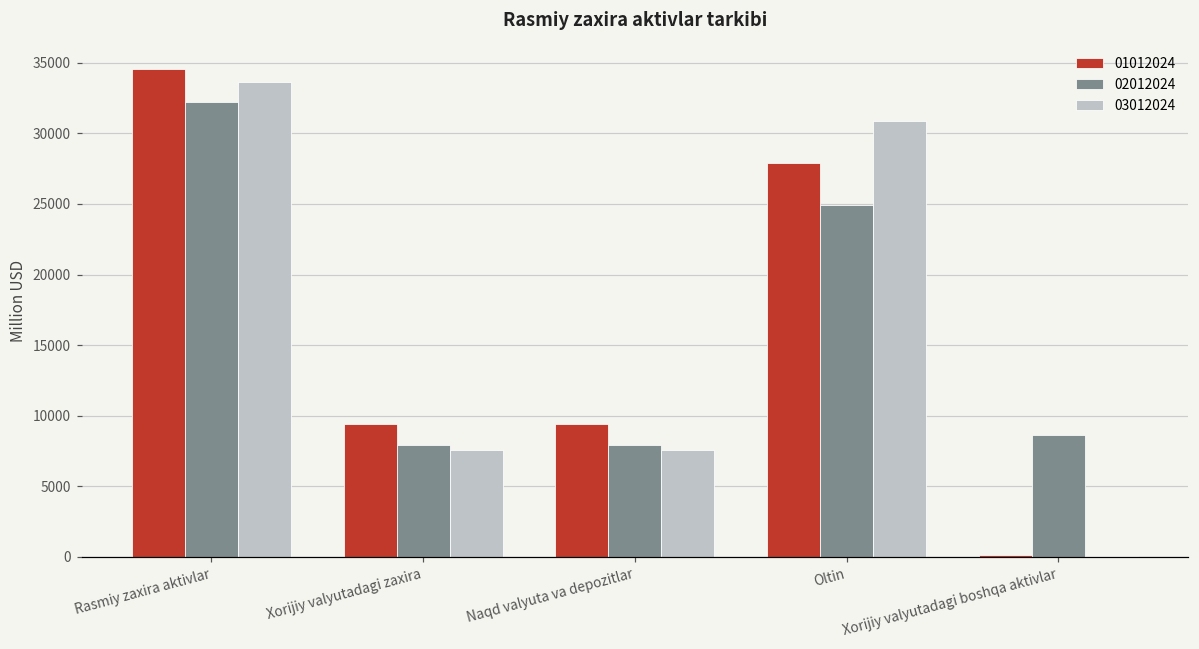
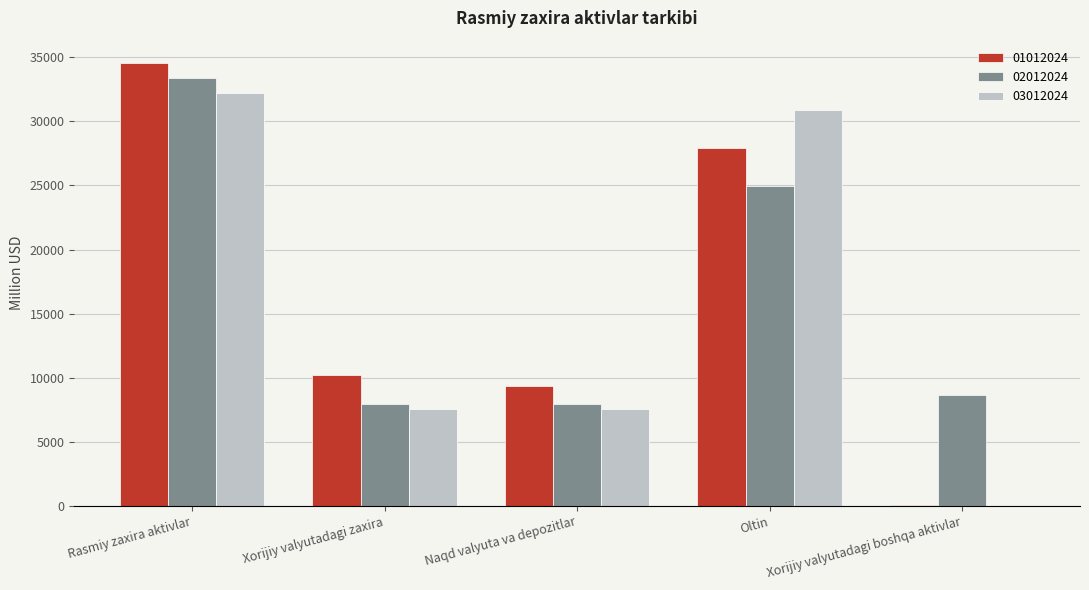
02012024, Rasmiy zaxira aktivlar: 32200 -> 33400
03012024, Rasmiy zaxira aktivlar: 33600 -> 32200
01012024, Xorijiy valyutadagi zaxira: 9400 -> 10200
